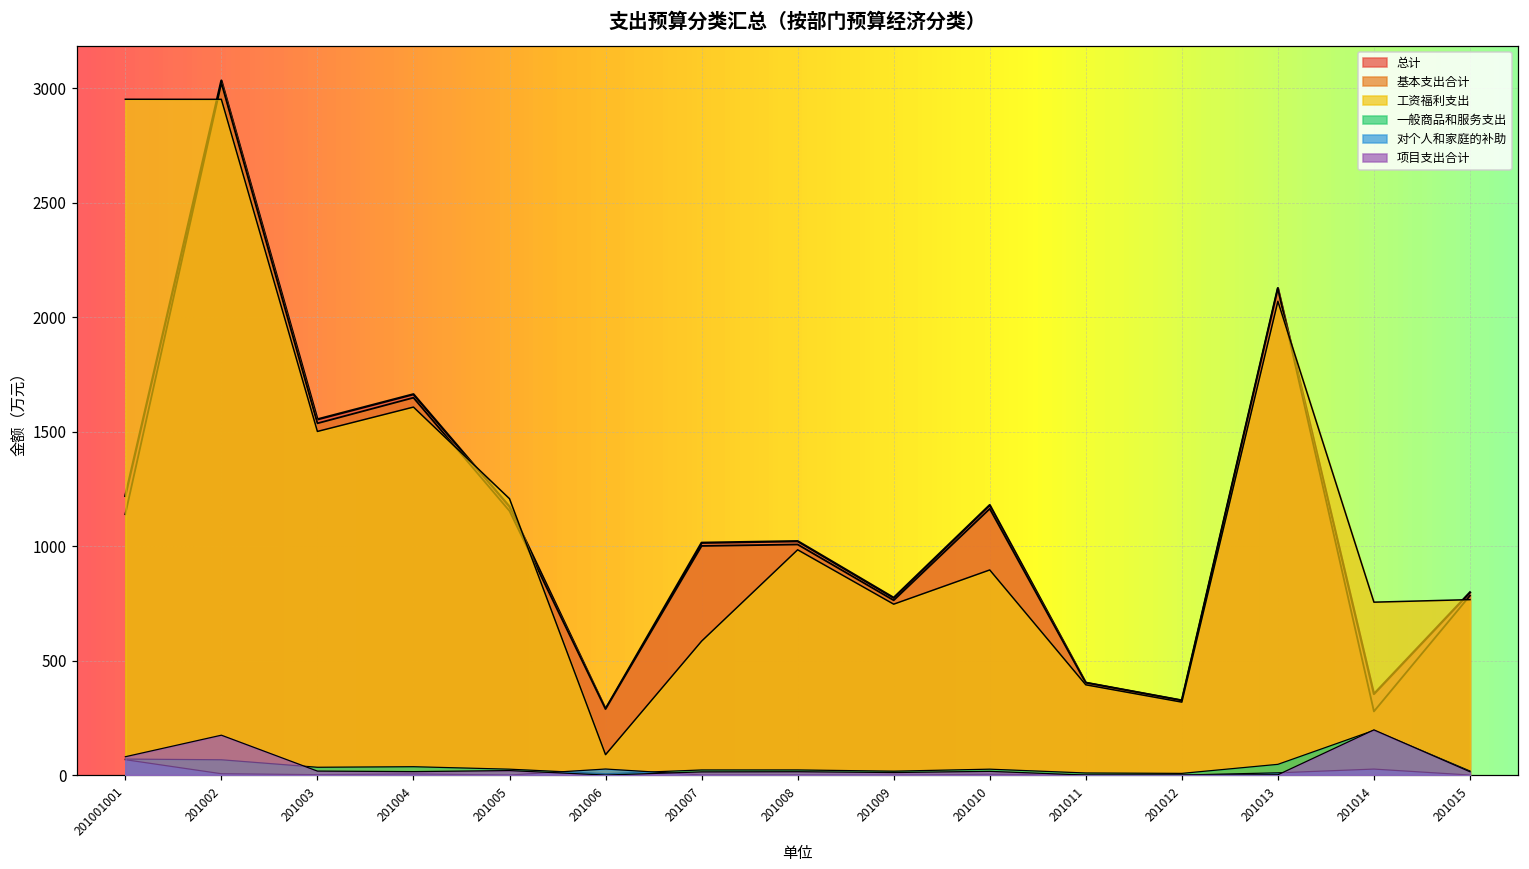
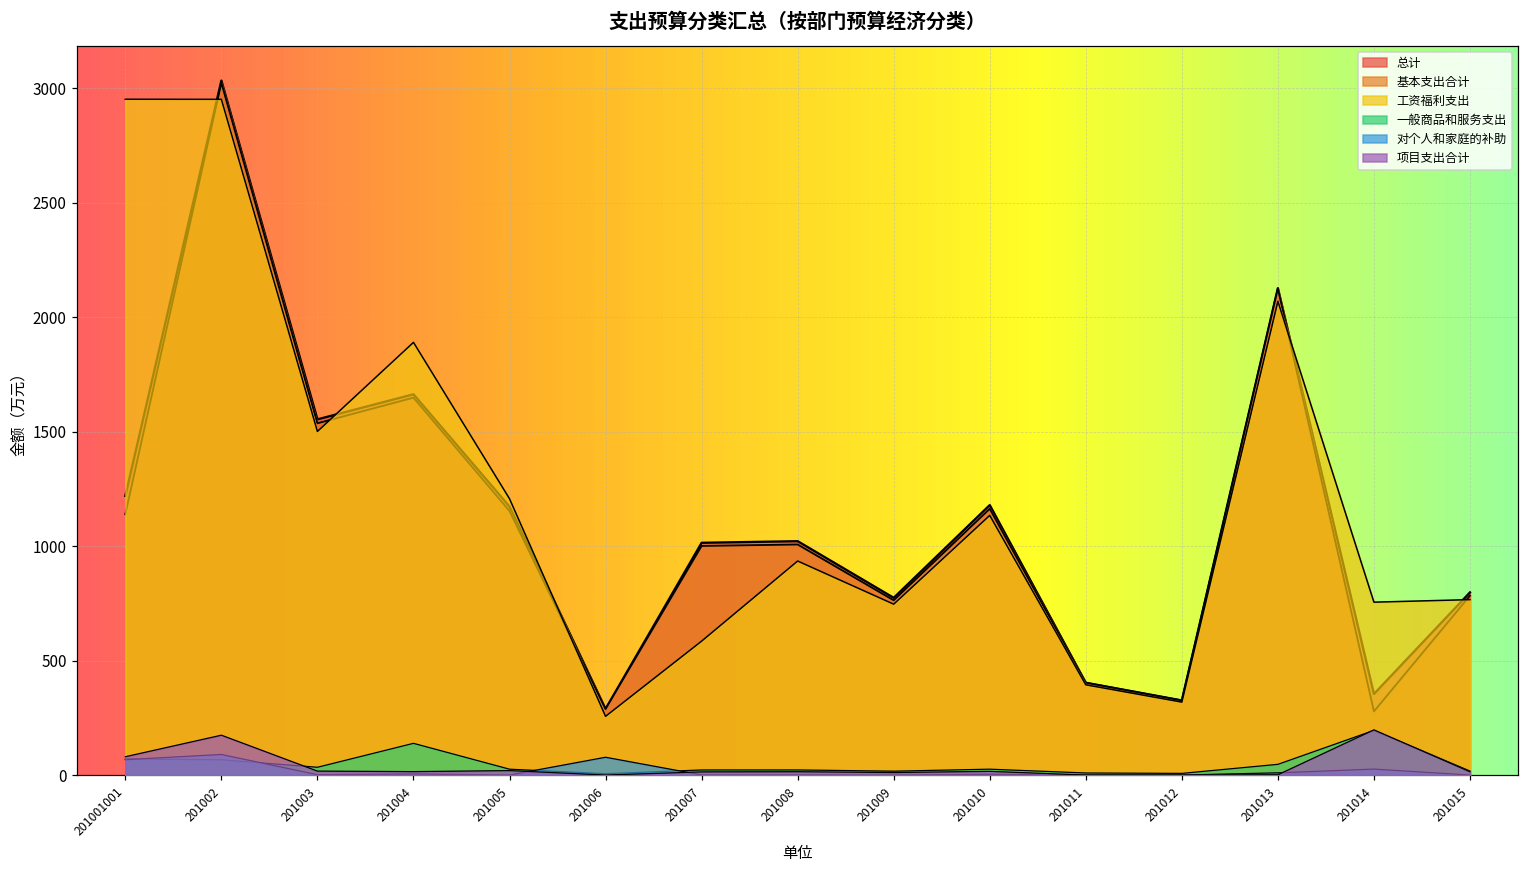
对个人和家庭的补助, 201002: 10 -> 90
工资福利支出, 201004: 1610 -> 1890
一般商品和服务支出, 201004: 40 -> 140
工资福利支出, 201006: 90 -> 260
对个人和家庭的补助, 201006: 30 -> 80
工资福利支出, 201008: 980 -> 940
工资福利支出, 201010: 900 -> 1130
